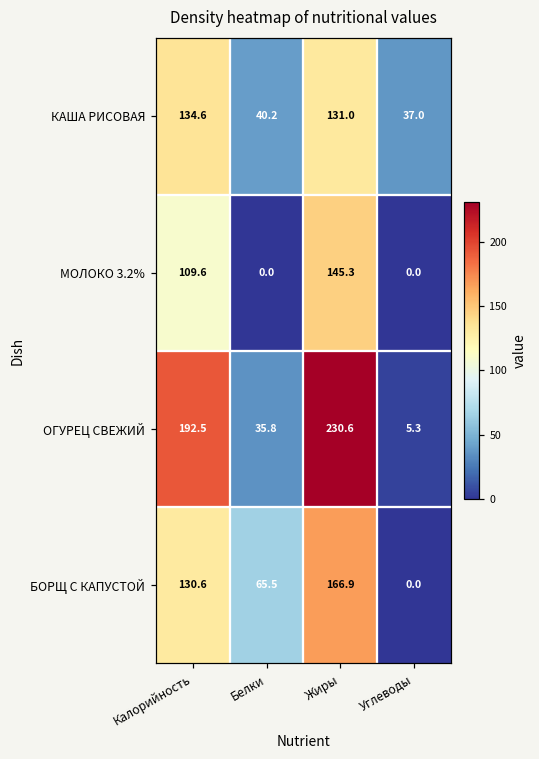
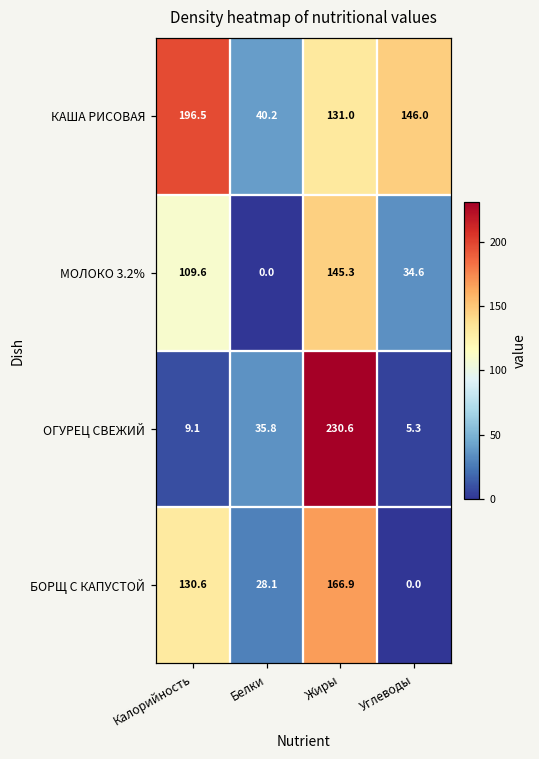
КАША РИСОВАЯ, Калорийность: 134.6 -> 196.5
КАША РИСОВАЯ, Углеводы: 37.0 -> 146.0
МОЛОКО 3.2%, Углеводы: 0.0 -> 34.6
ОГУРЕЦ СВЕЖИЙ, Калорийность: 192.5 -> 9.1
БОРЩ С КАПУСТОЙ, Белки: 65.5 -> 28.1
